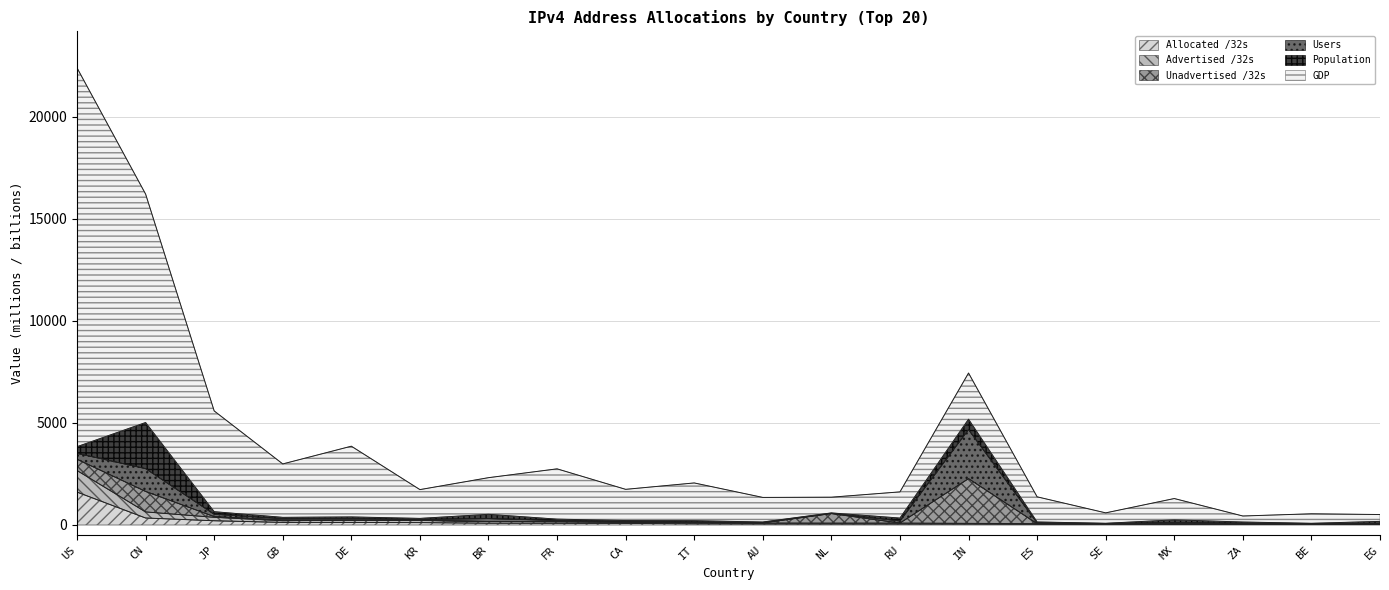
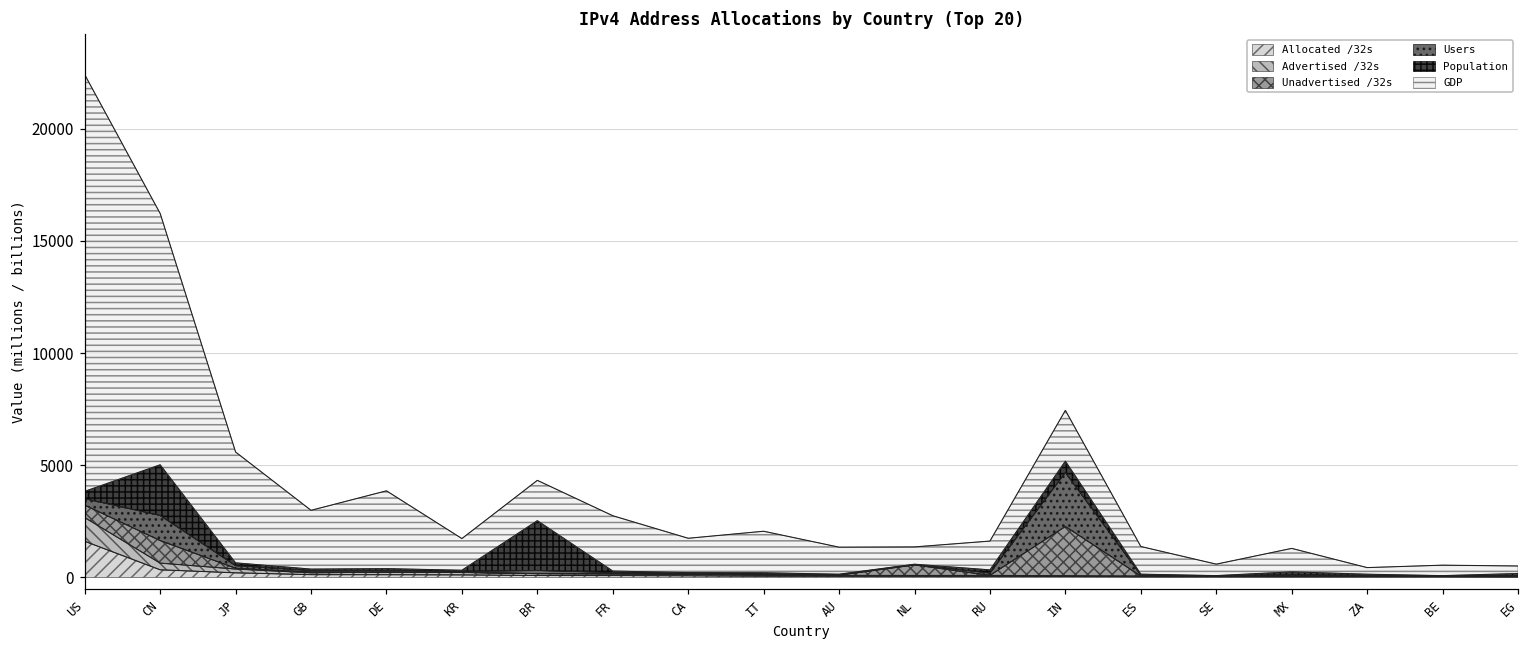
Population, BR: 200 -> 2200
